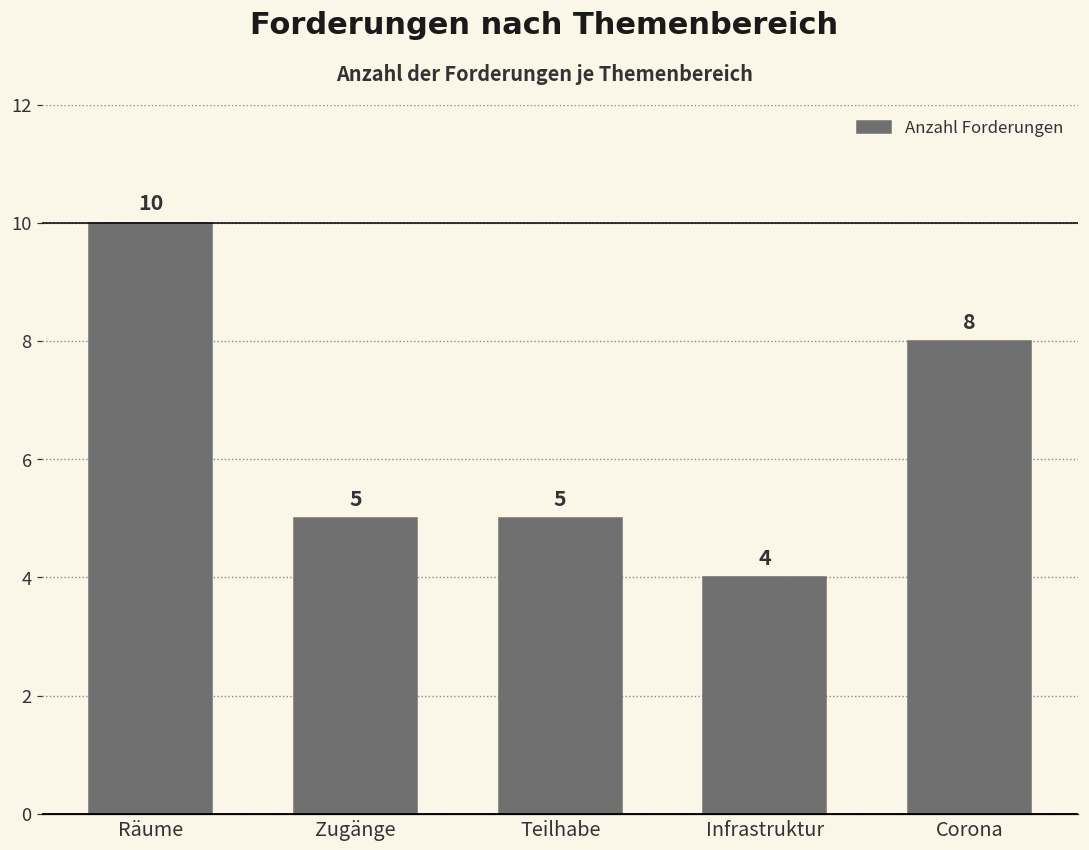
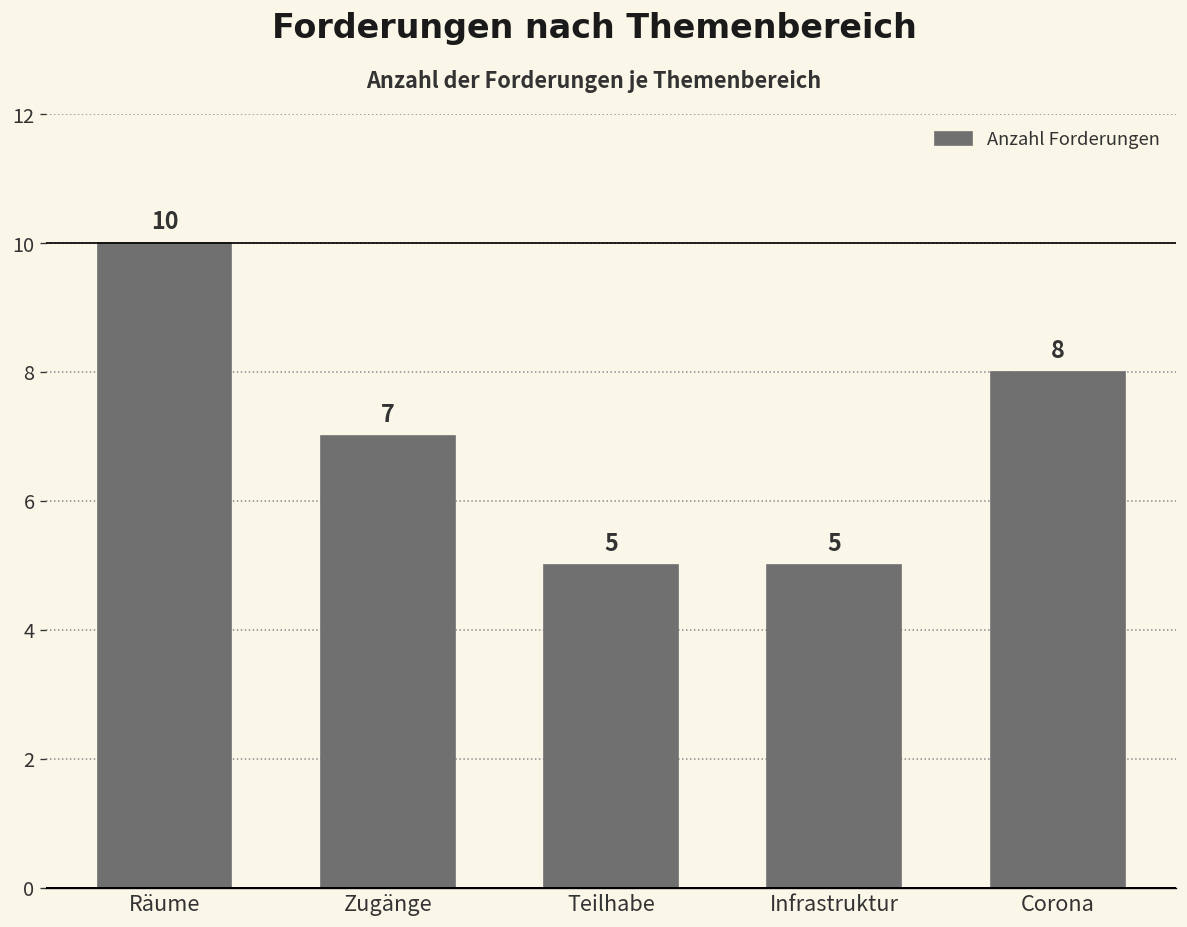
Zugänge: 5 -> 7
Infrastruktur: 4 -> 5
